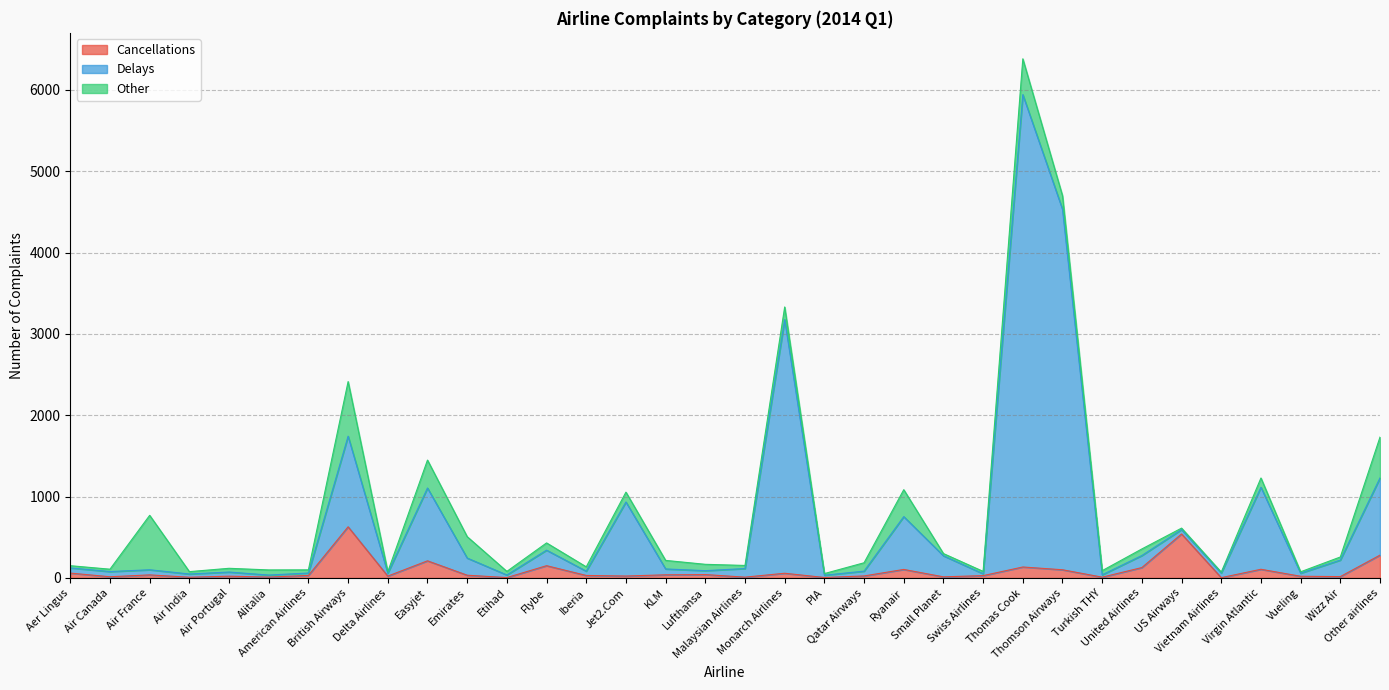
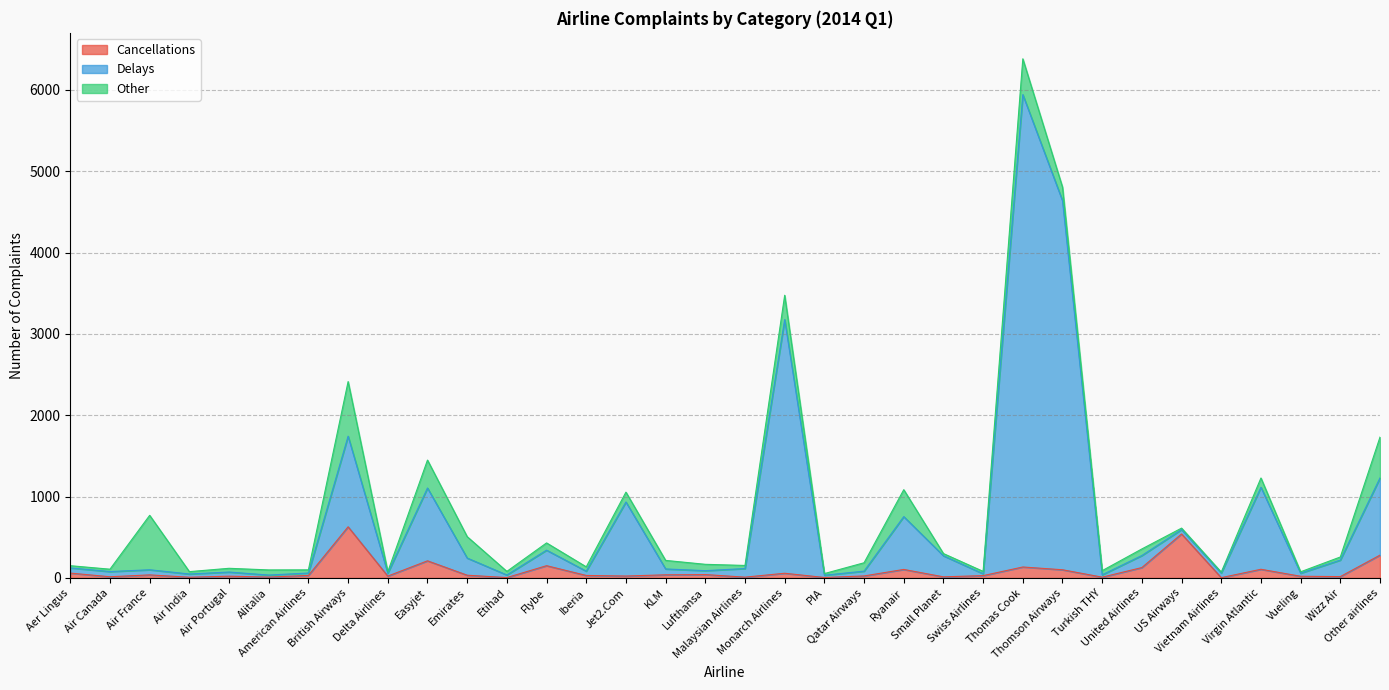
Other, Monarch Airlines: 200 -> 300
Delays, Thomson Airways: 4400 -> 4500
